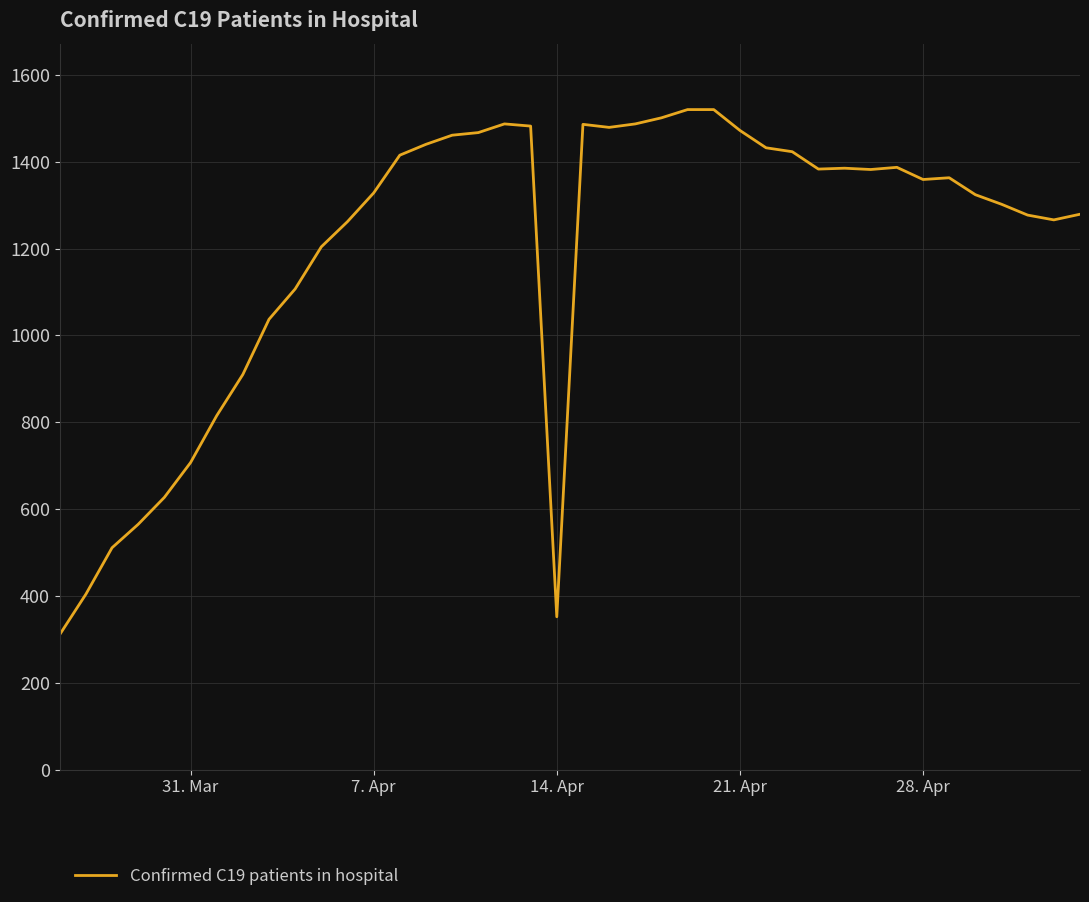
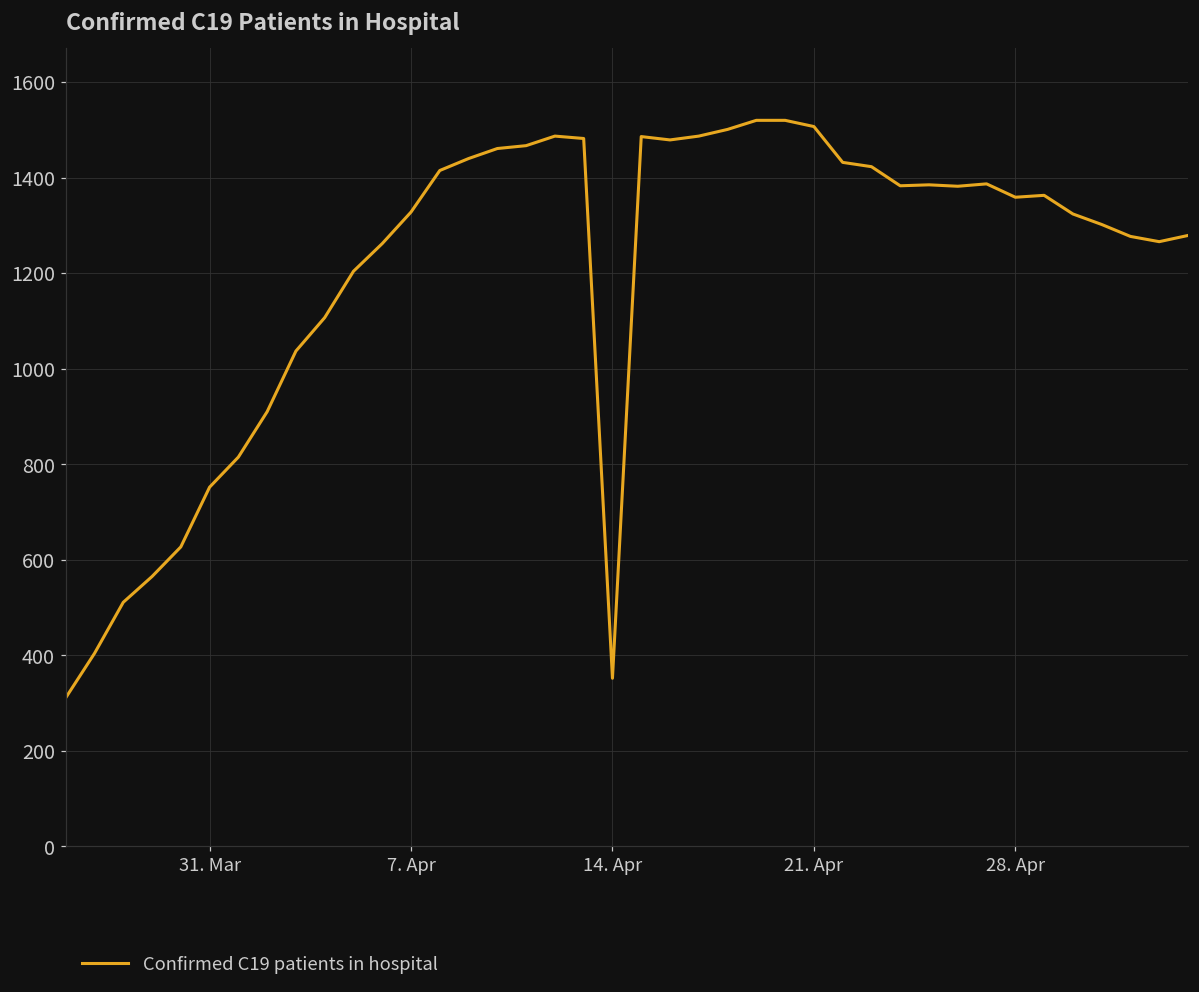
31. Mar: 710 -> 750
21. Apr: 1470 -> 1510
